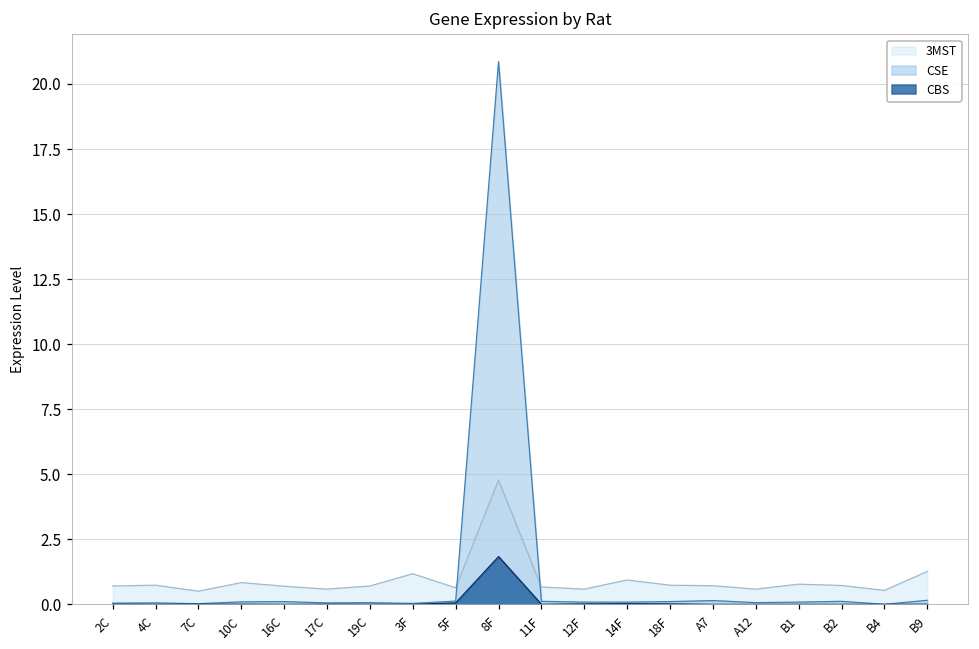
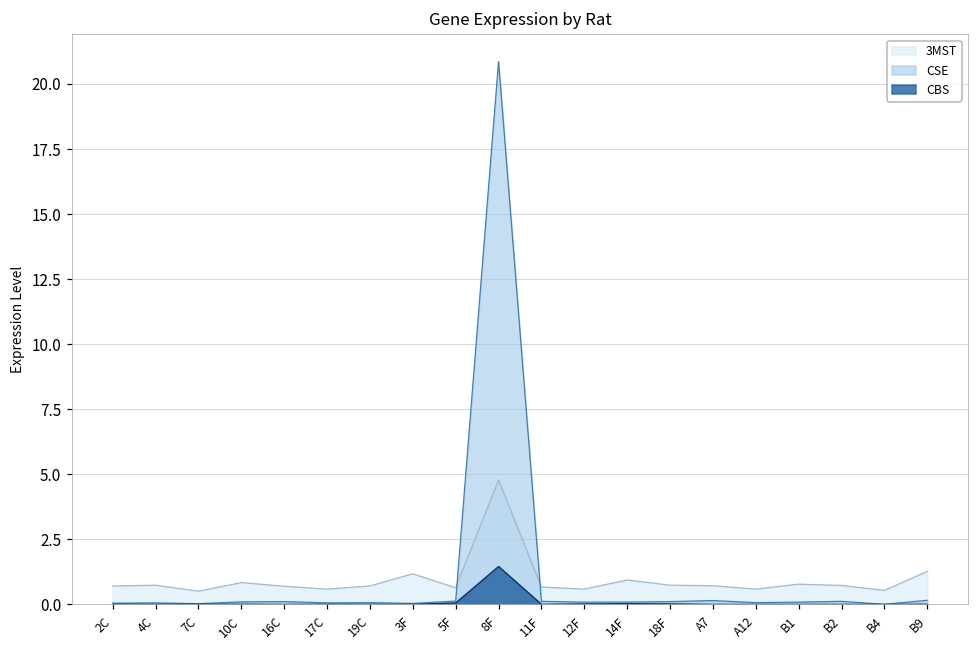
CBS, 8F: 1.8 -> 1.5
